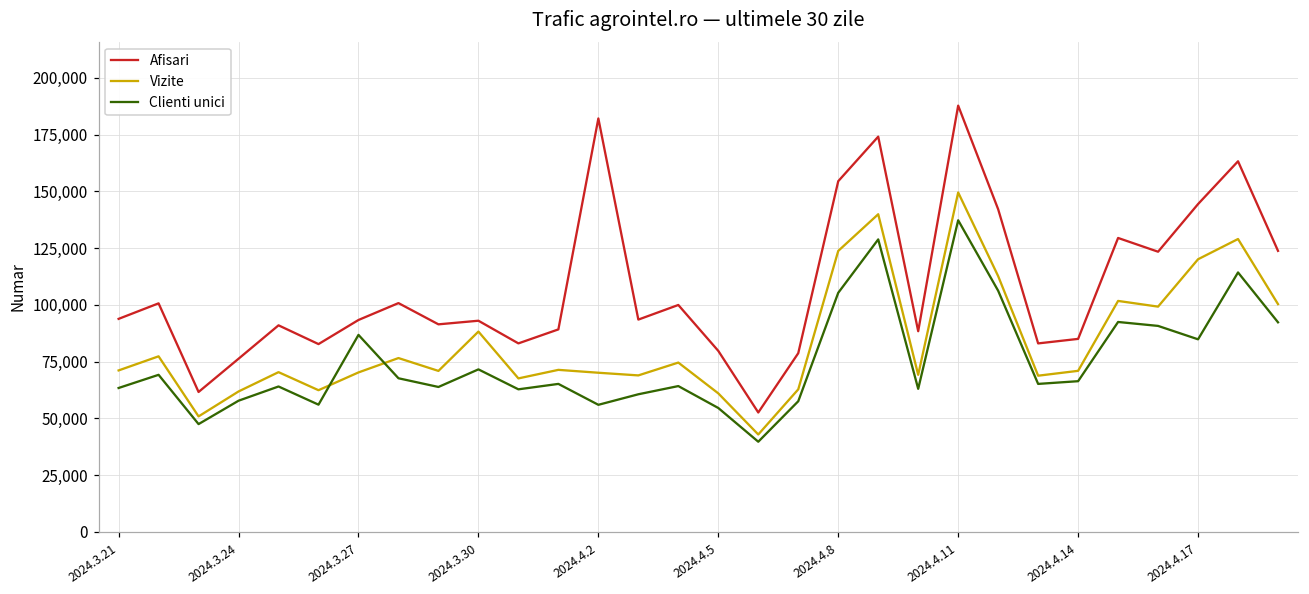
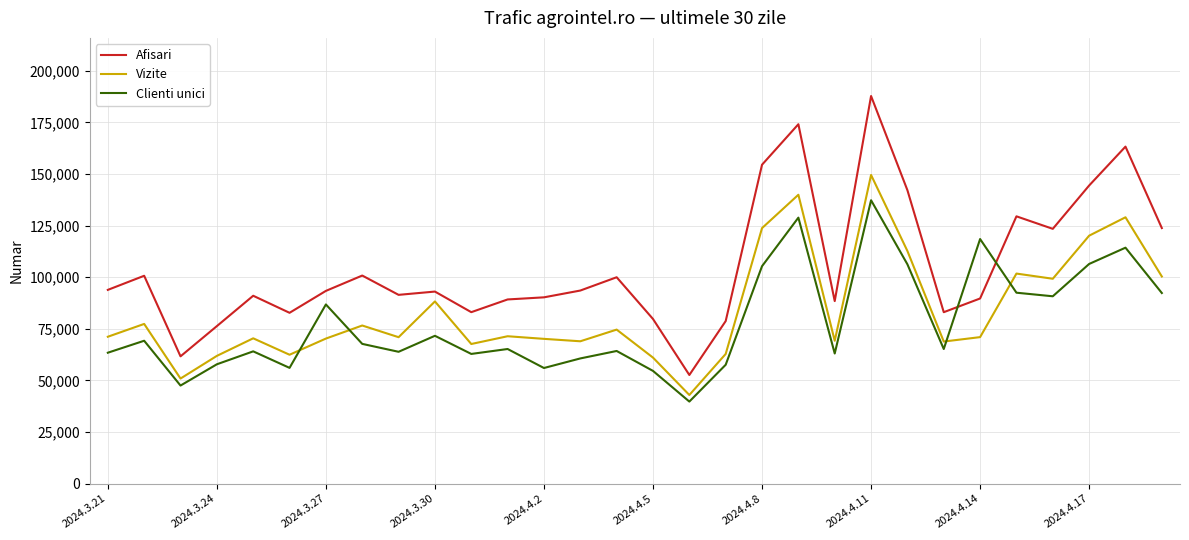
Afisari, 2024.4.2: 182,000 -> 90,000
Afisari, 2024.4.14: 85,000 -> 90,000
Clienti unici, 2024.4.14: 66,000 -> 118,000
Clienti unici, 2024.4.17: 85,000 -> 106,000
